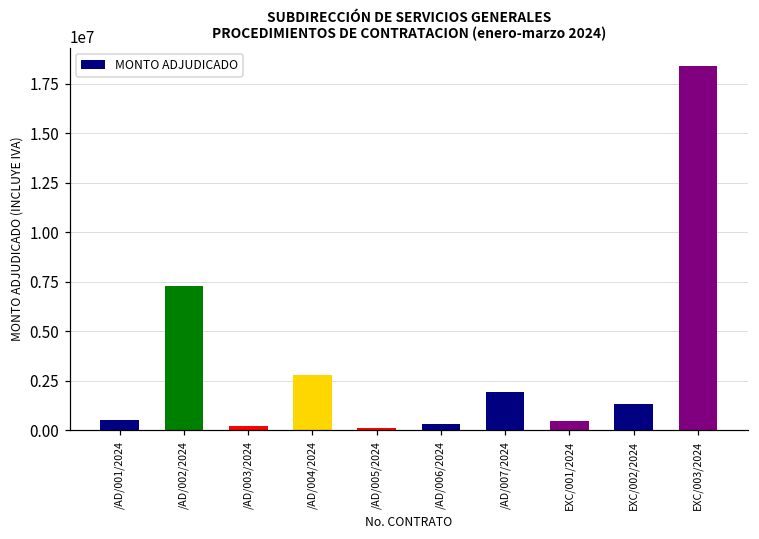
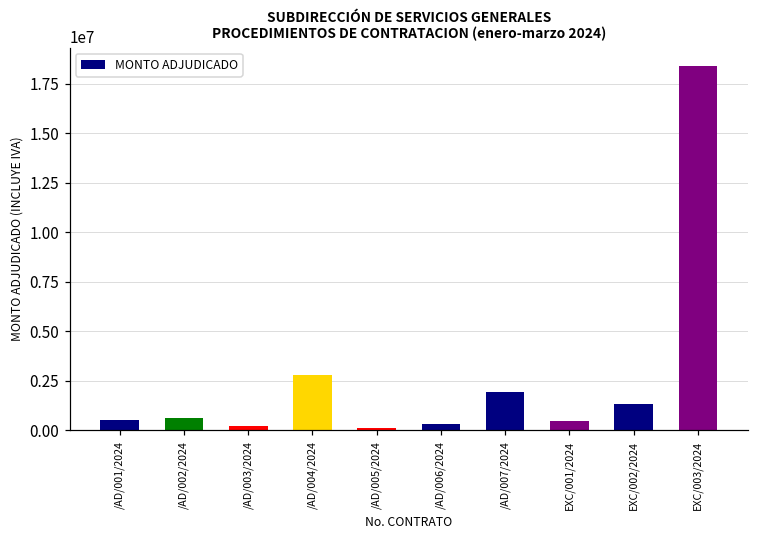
/AD/002/2024: 7300000 -> 600000
